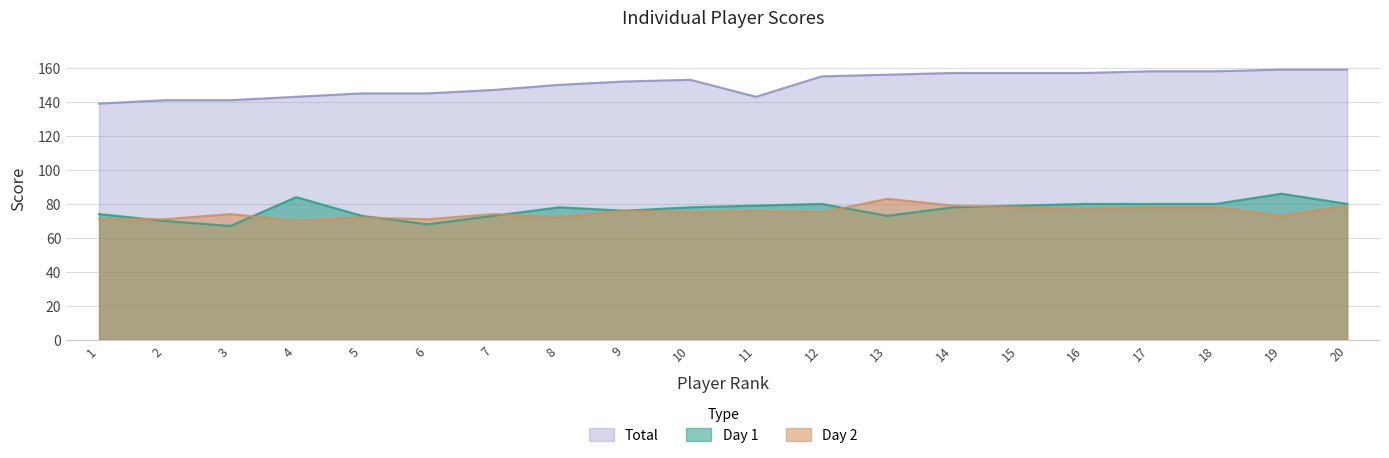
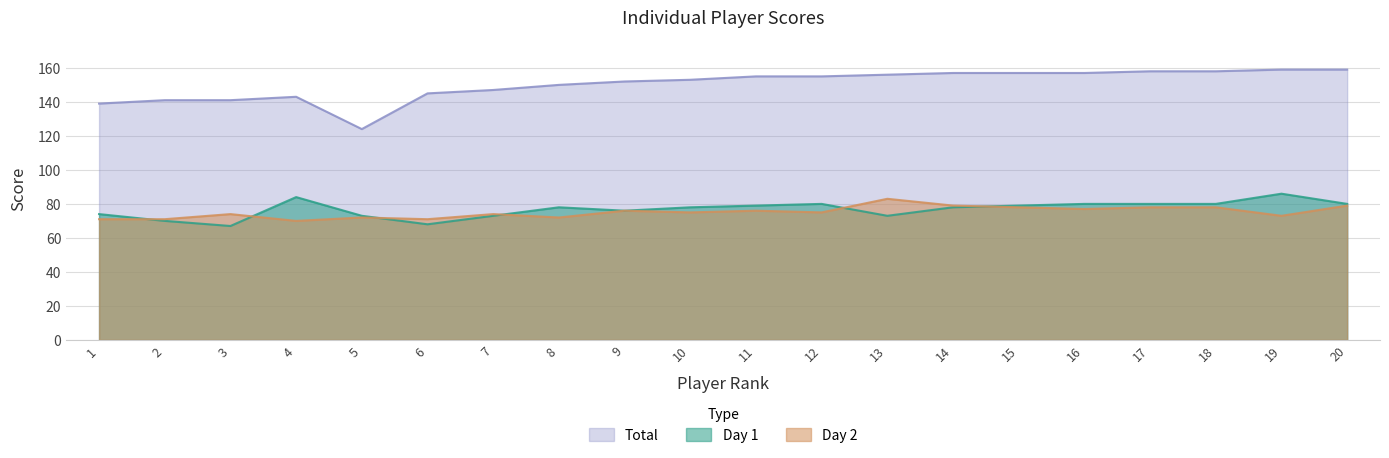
Total, 5: 145 -> 124
Total, 11: 143 -> 155
